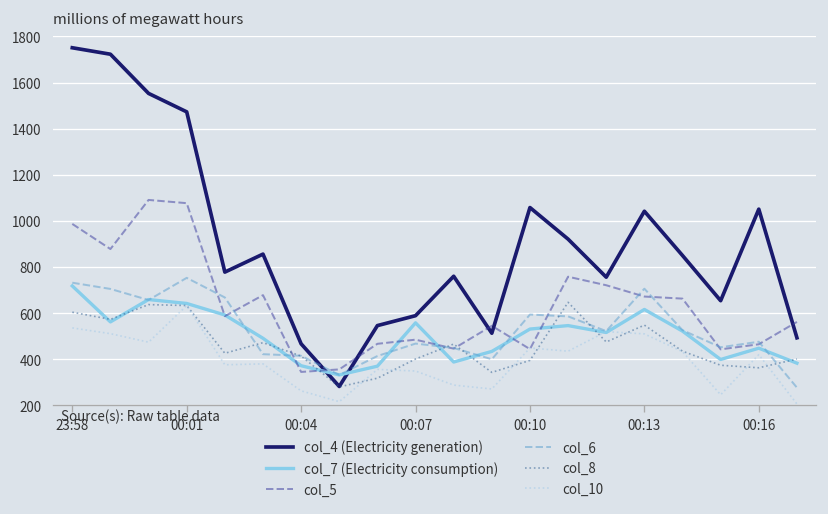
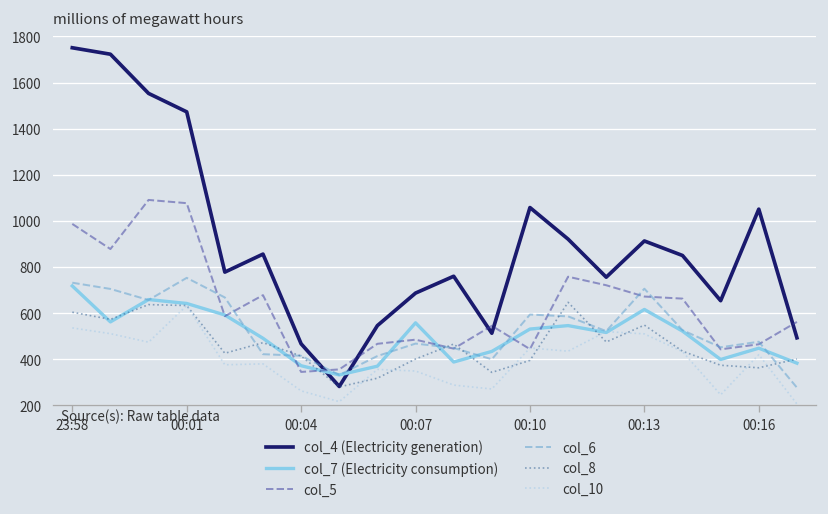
col_4 (Electricity generation), 00:07: 590 -> 690
col_4 (Electricity generation), 00:13: 1040 -> 910
